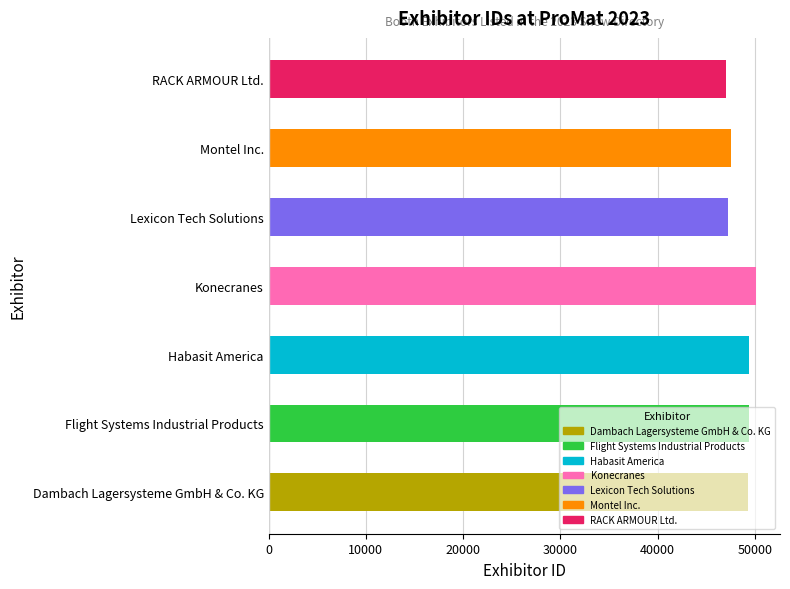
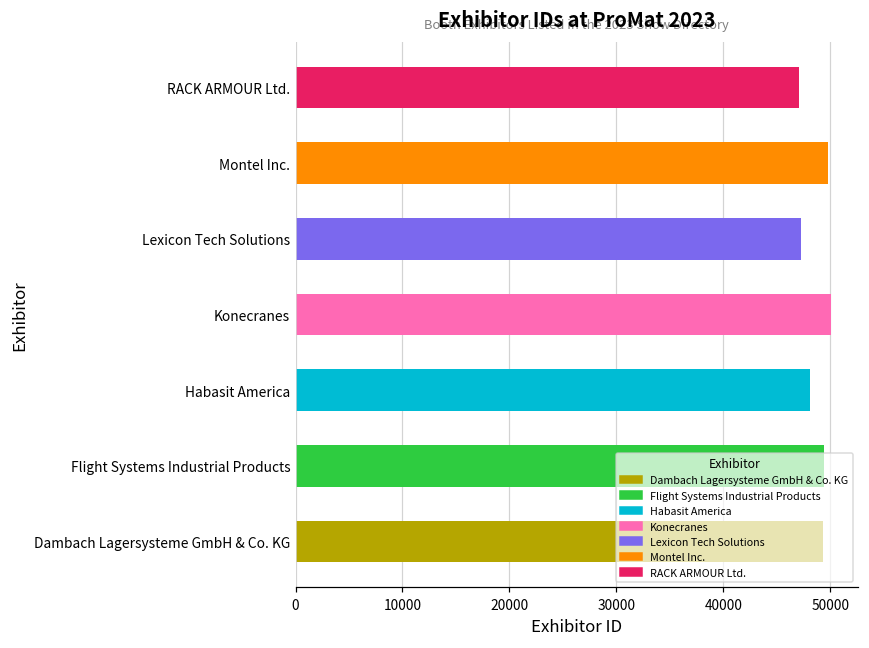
Montel Inc.: 48000 -> 50000
Habasit America: 49000 -> 48000
